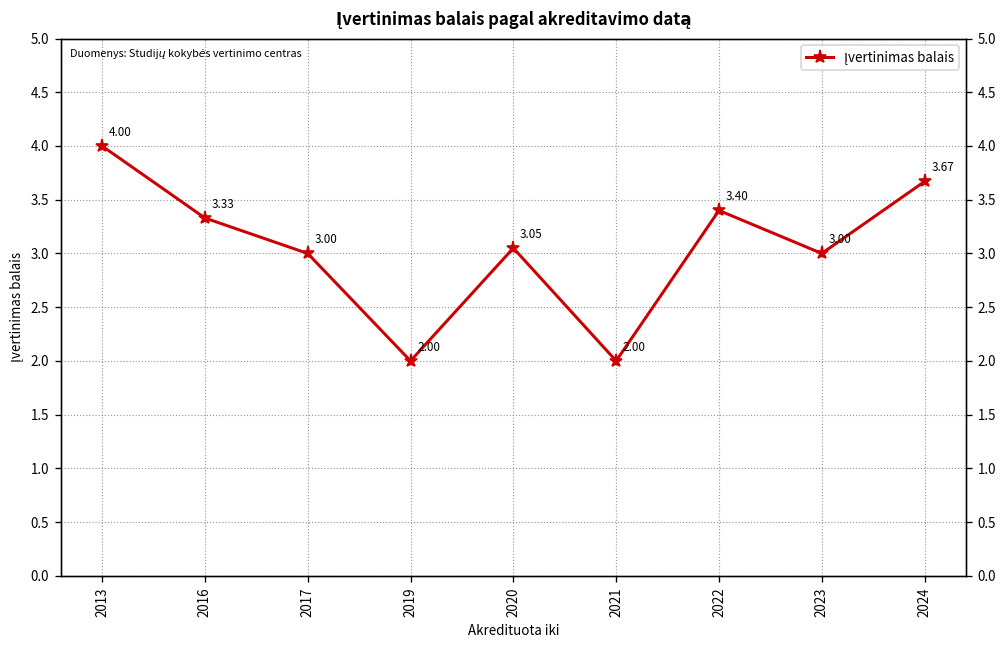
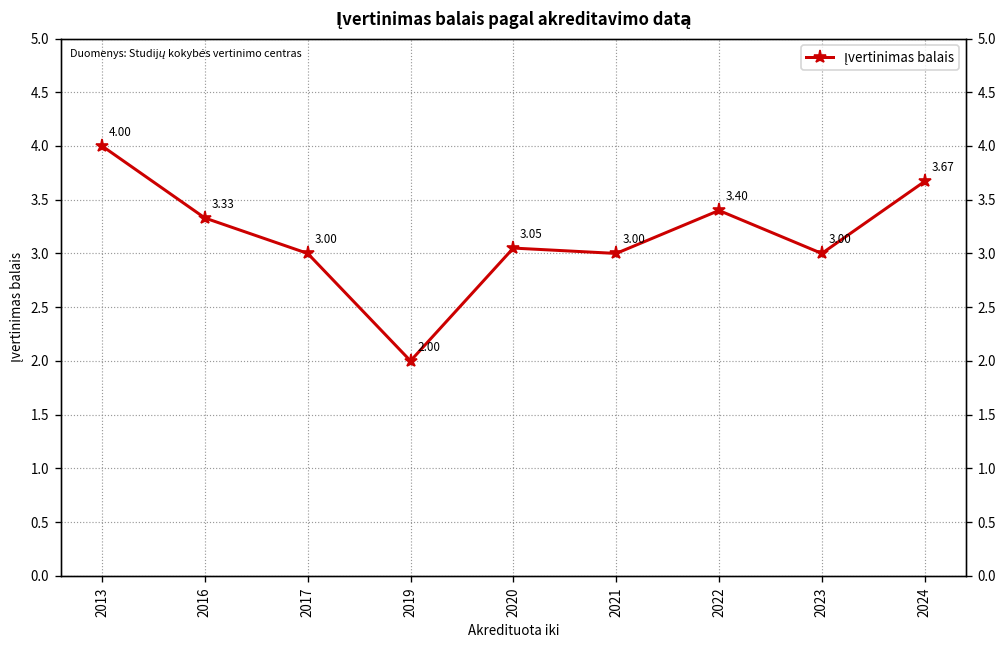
2021: 2.00 -> 3.00
